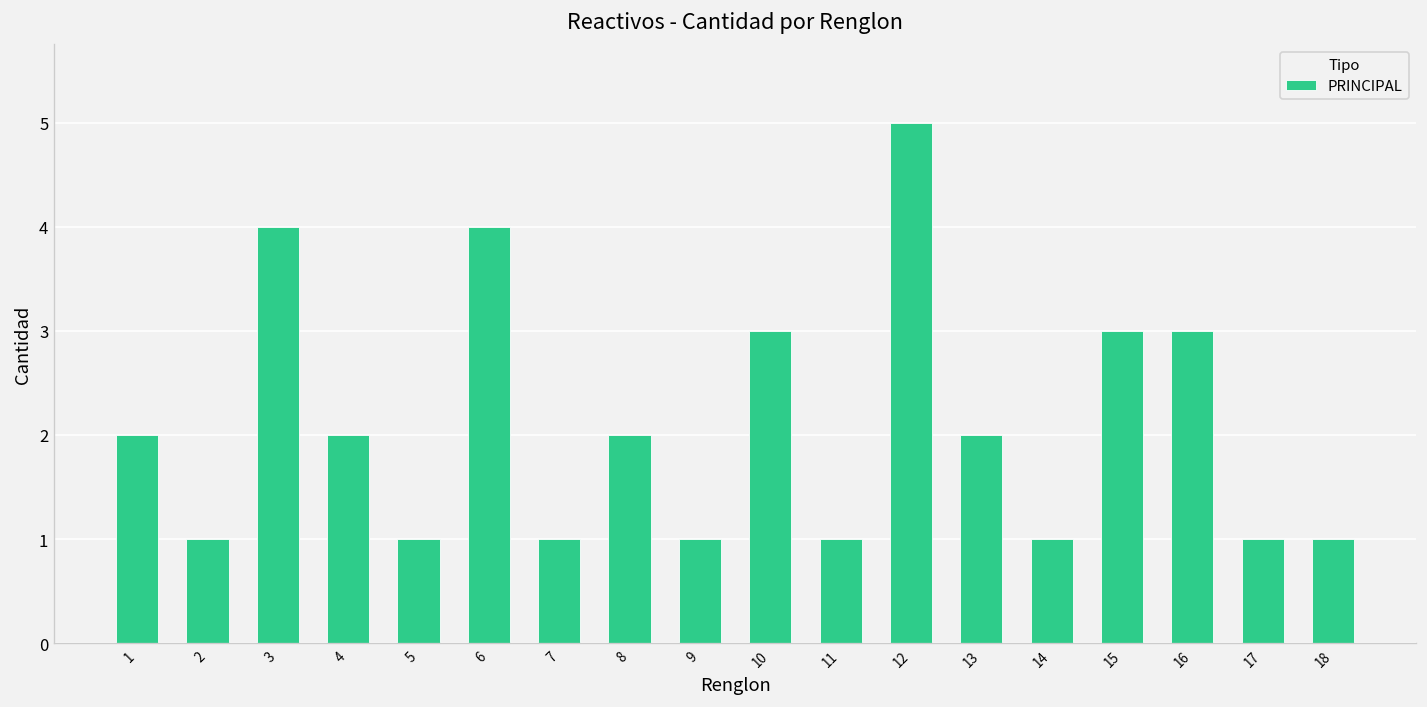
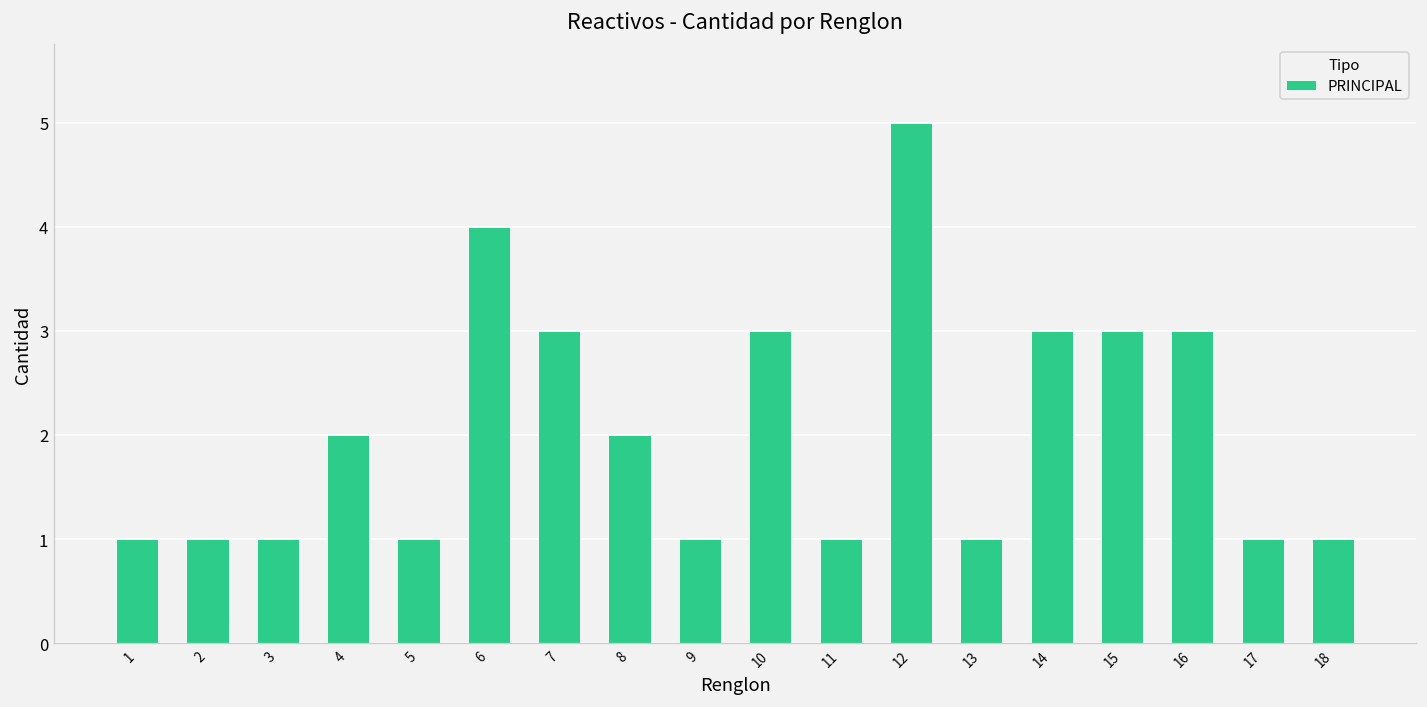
1: 2 -> 1
3: 4 -> 1
7: 1 -> 3
13: 2 -> 1
14: 1 -> 3
